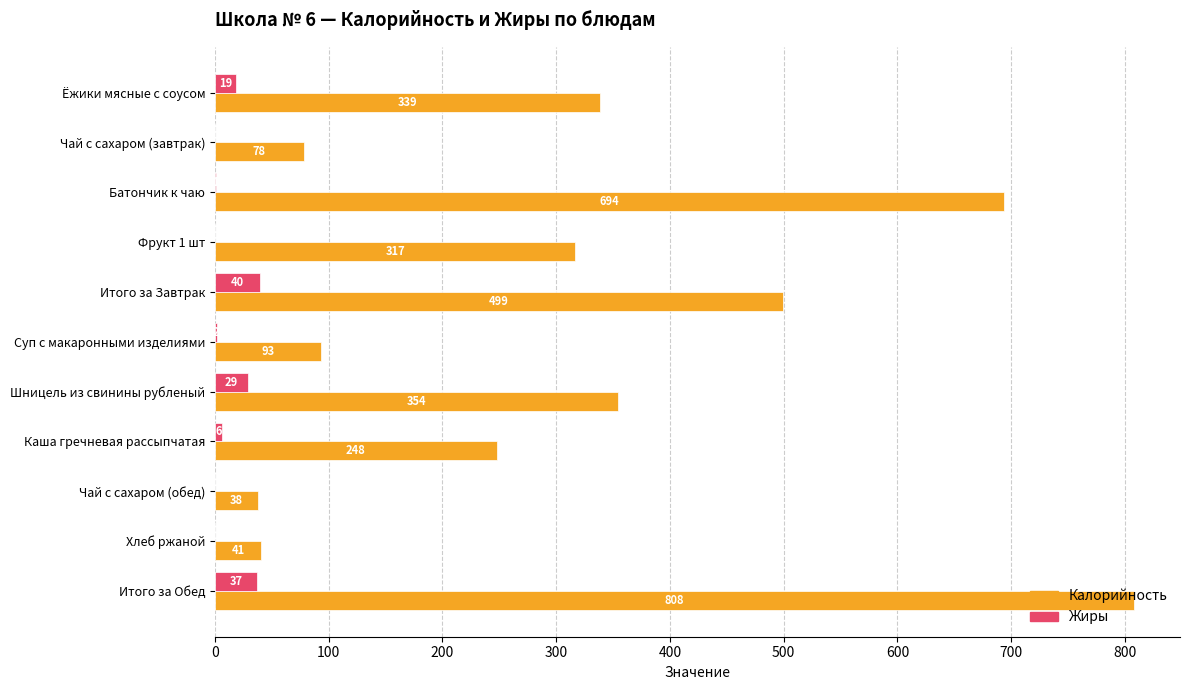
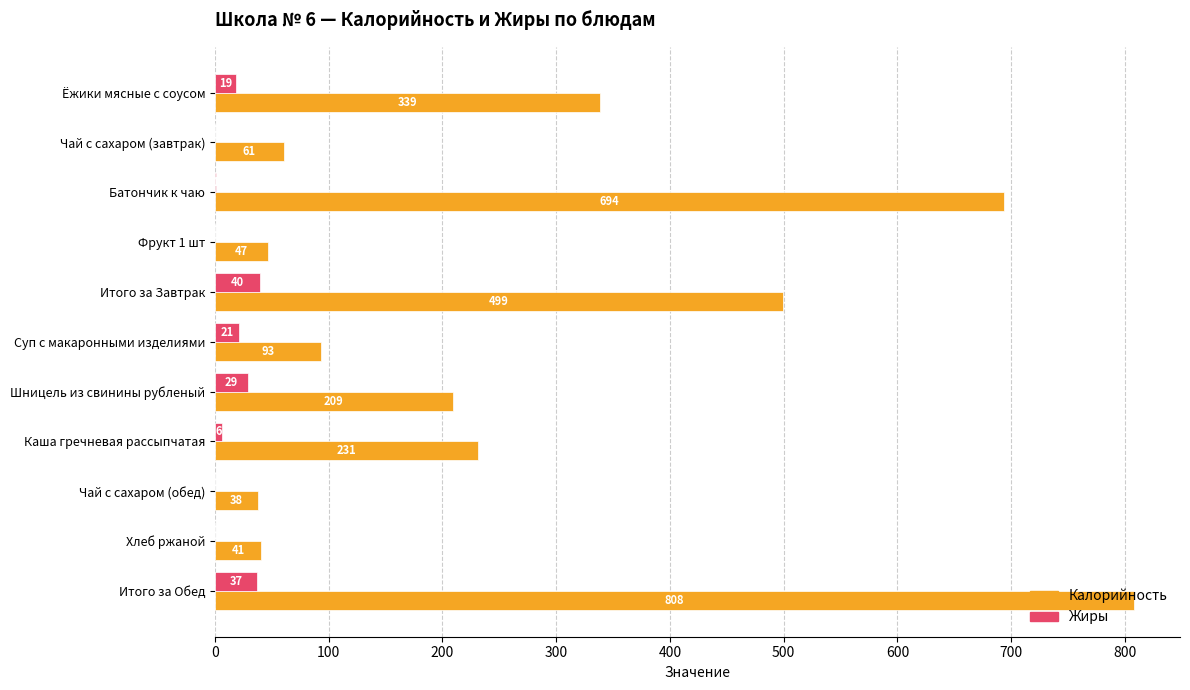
Калорийность, Чай с сахаром (завтрак): 78 -> 61
Калорийность, Фрукт 1 шт: 317 -> 47
Жиры, Суп с макаронными изделиями: 2 -> 21
Калорийность, Шницель из свинины рубленый: 354 -> 209
Калорийность, Каша гречневая рассыпчатая: 248 -> 231
